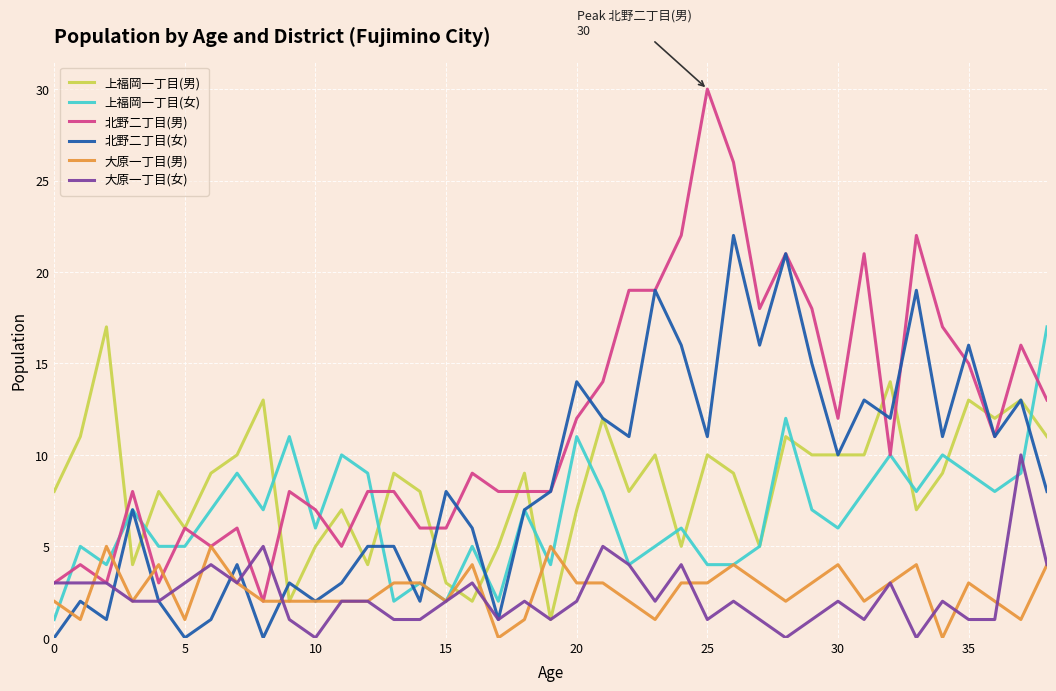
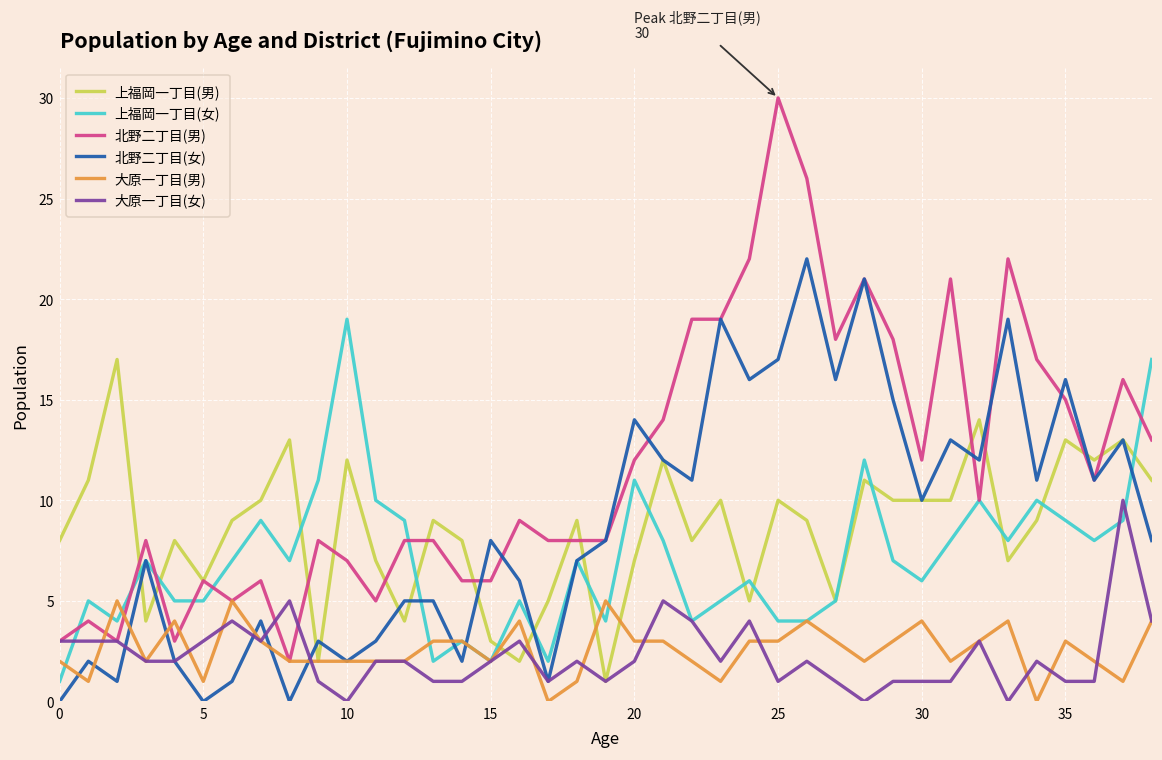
上福岡一丁目(男), 10: 5 -> 12
上福岡一丁目(女), 10: 6 -> 19
北野二丁目(女), 25: 11 -> 17
大原一丁目(女), 30: 2 -> 1
